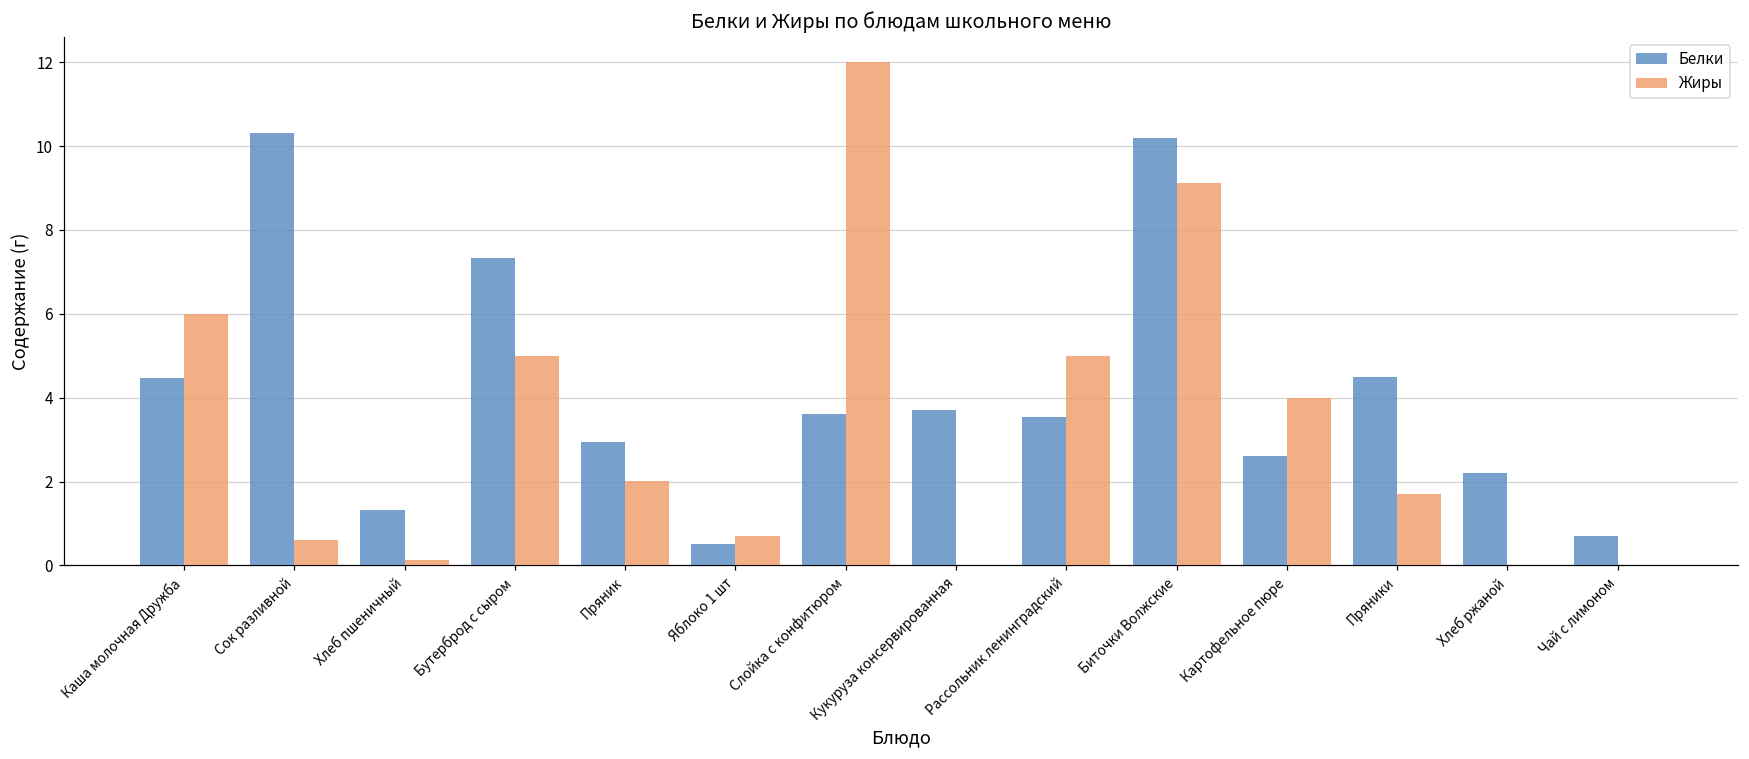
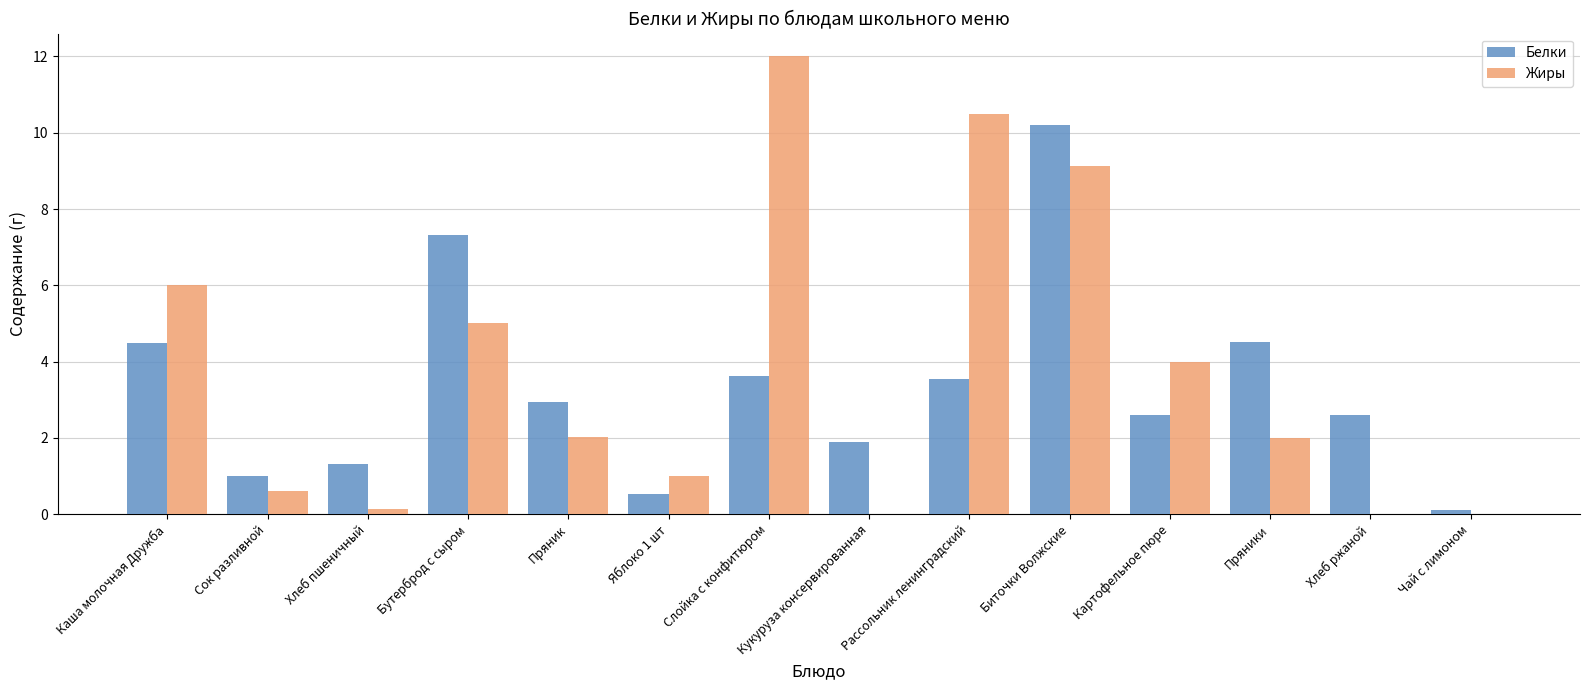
Белки, Сок разливной: 10.3 -> 1.0
Жиры, Яблоко 1 шт: 0.7 -> 1.0
Белки, Кукуруза консервированная: 3.7 -> 1.9
Жиры, Рассольник ленинградский: 5.0 -> 10.5
Жиры, Пряники: 1.7 -> 2.0
Белки, Хлеб ржаной: 2.2 -> 2.6
Белки, Чай с лимоном: 0.7 -> 0.1
